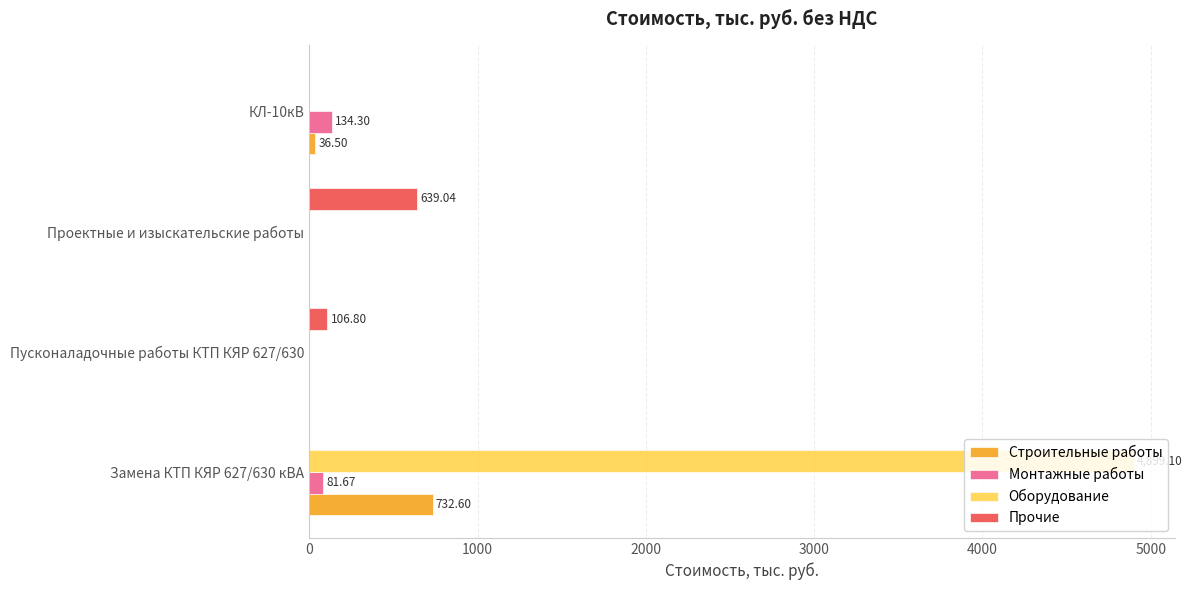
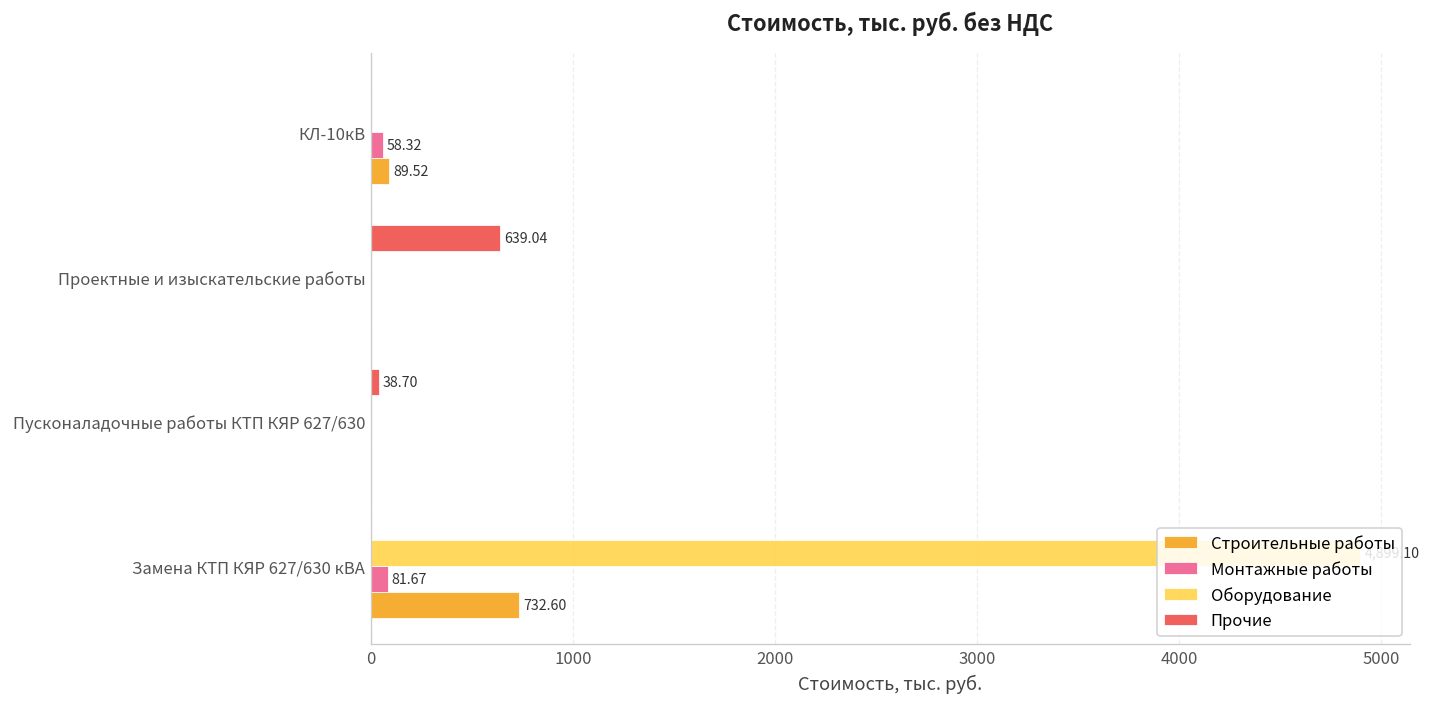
Монтажные работы, КЛ-10кВ: 134.30 -> 58.32
Строительные работы, КЛ-10кВ: 36.50 -> 89.52
Прочие, Пусконаладочные работы КТП КЯР 627/630: 106.80 -> 38.70
